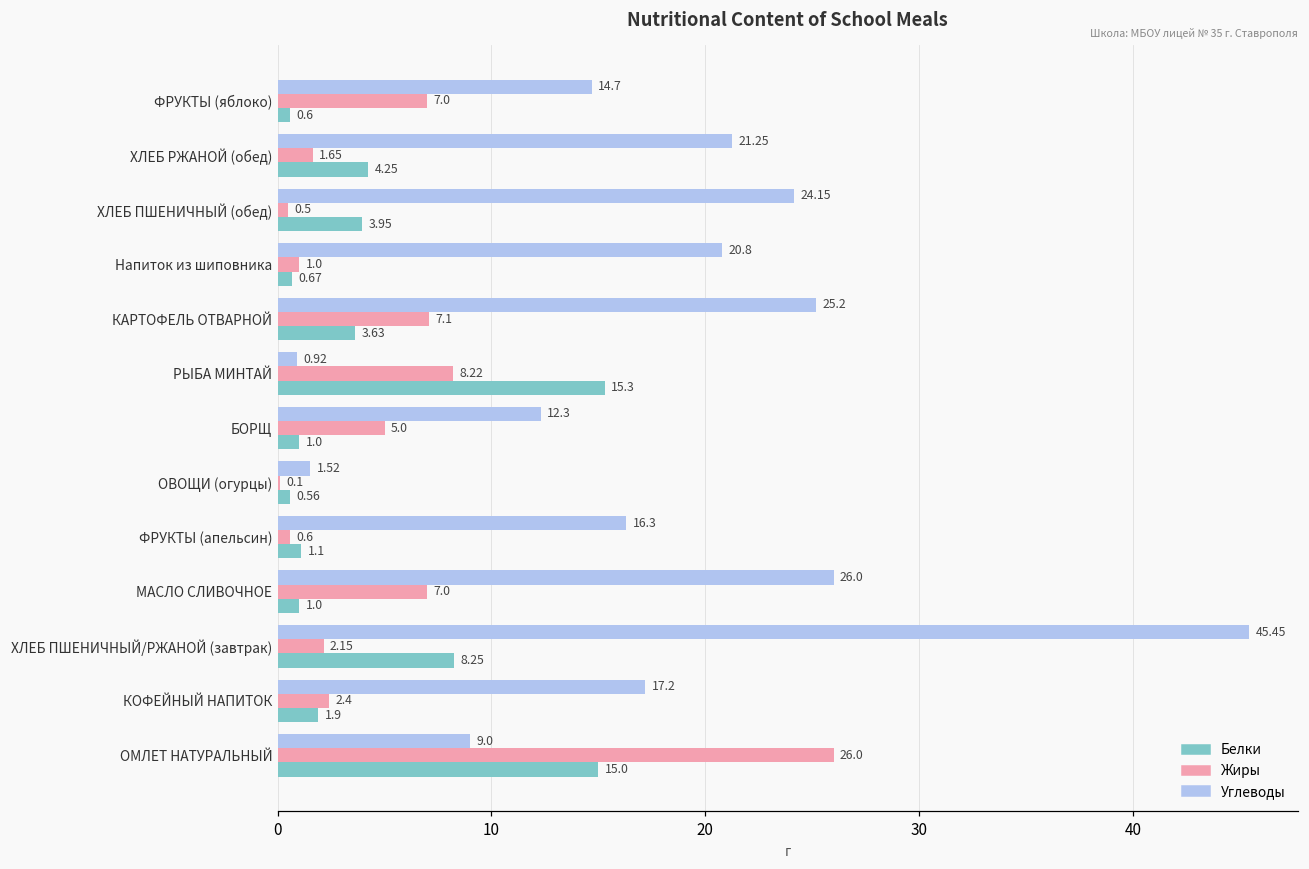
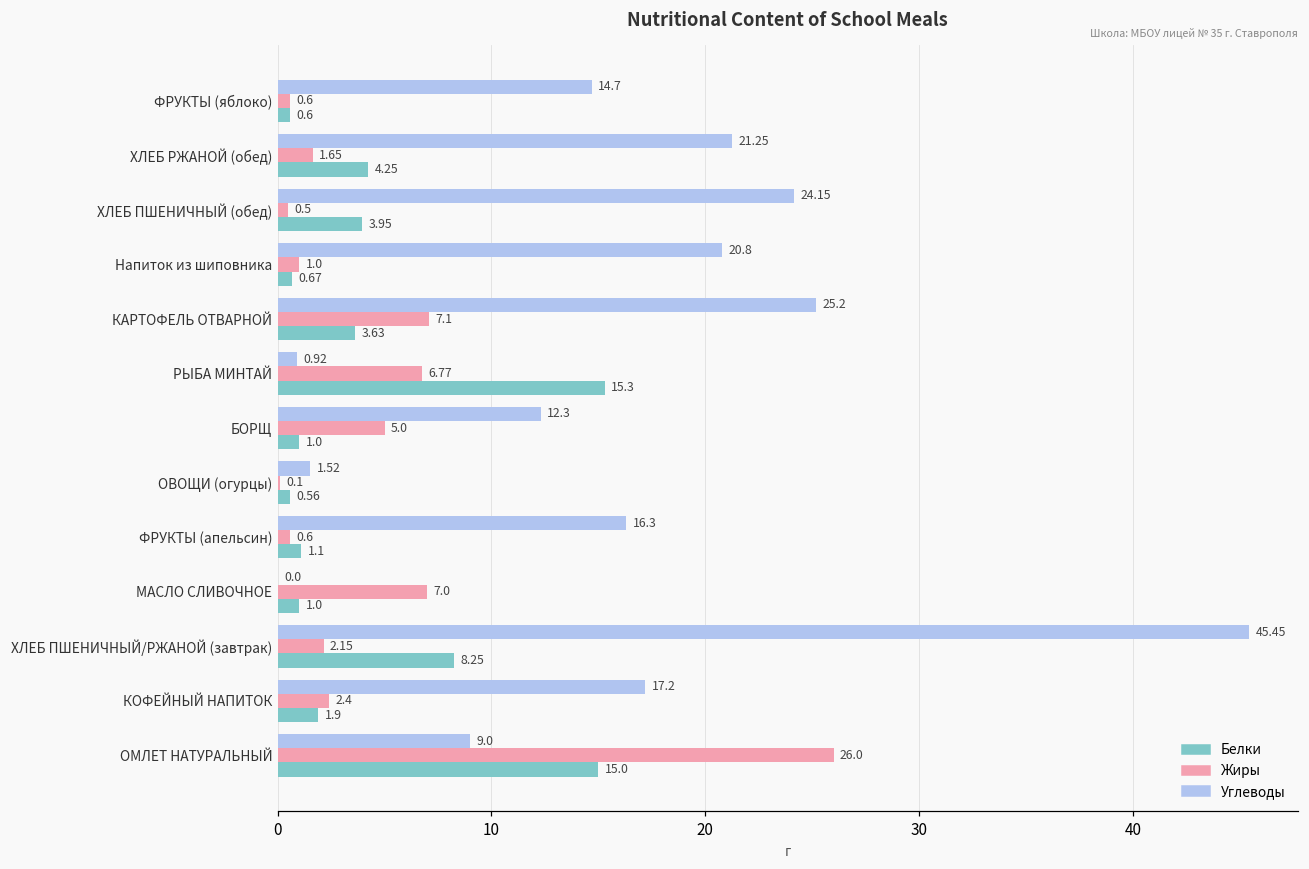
Жиры, ФРУКТЫ (яблоко): 7.0 -> 0.6
Жиры, РЫБА МИНТАЙ: 8.22 -> 6.77
Углеводы, МАСЛО СЛИВОЧНОЕ: 26.0 -> 0.0
